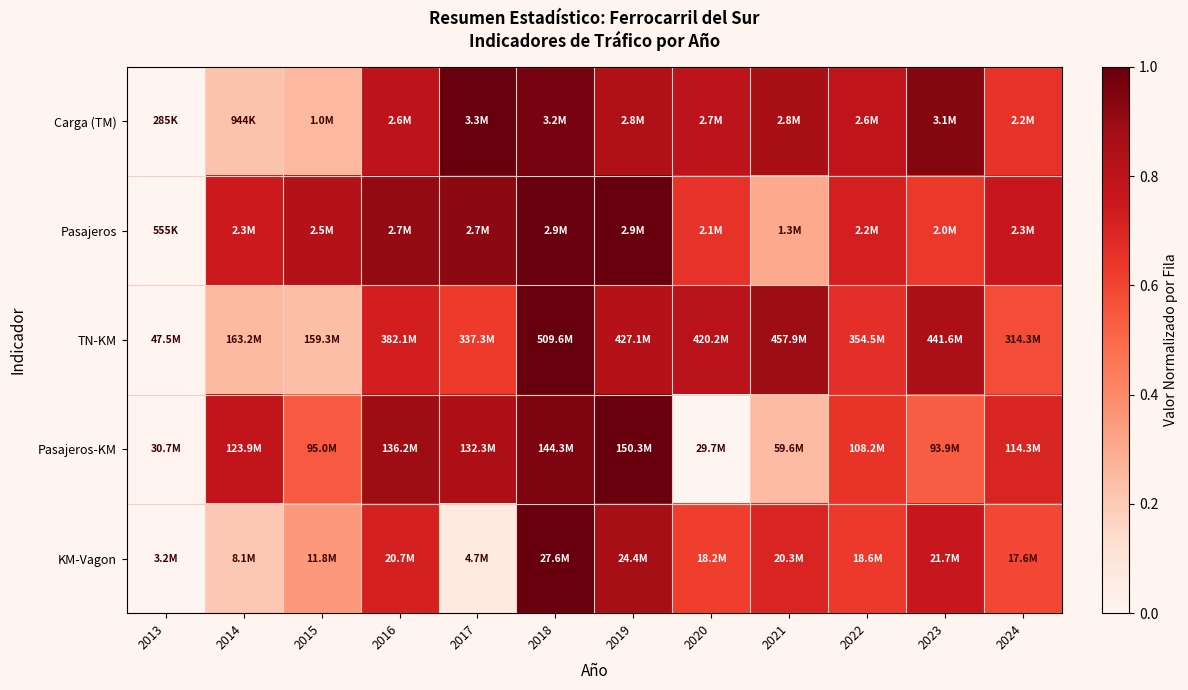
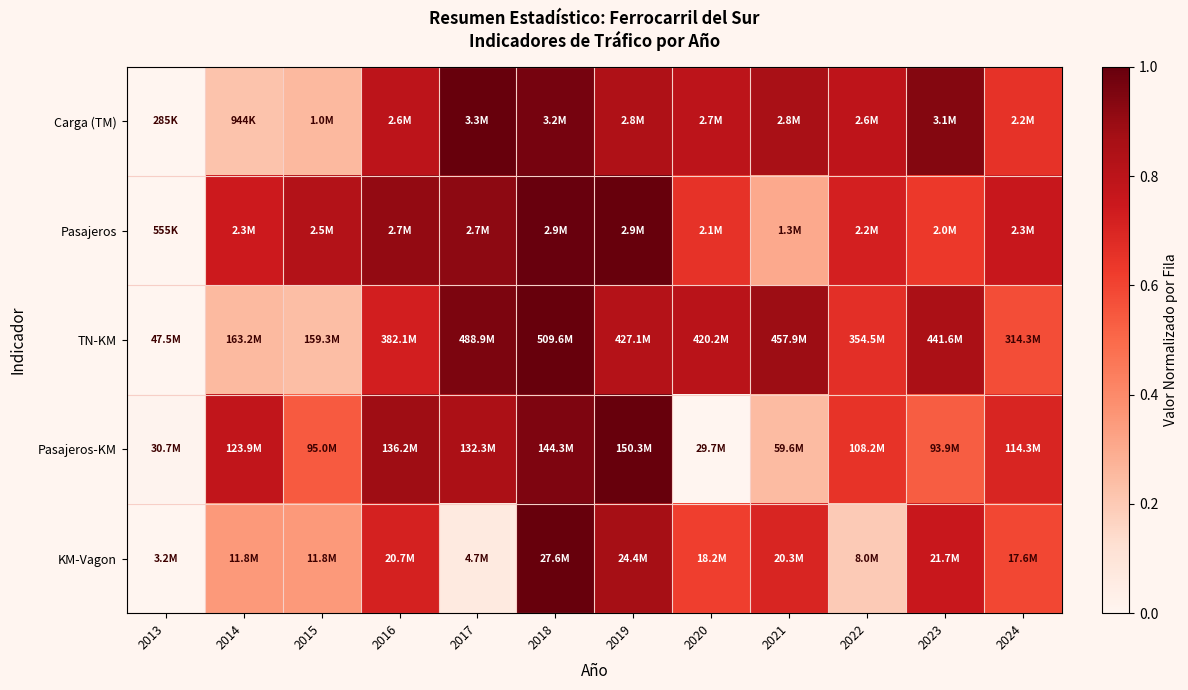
TN-KM, 2017: 337.3M -> 488.9M
KM-Vagon, 2014: 8.1M -> 11.8M
KM-Vagon, 2022: 18.6M -> 8.0M
